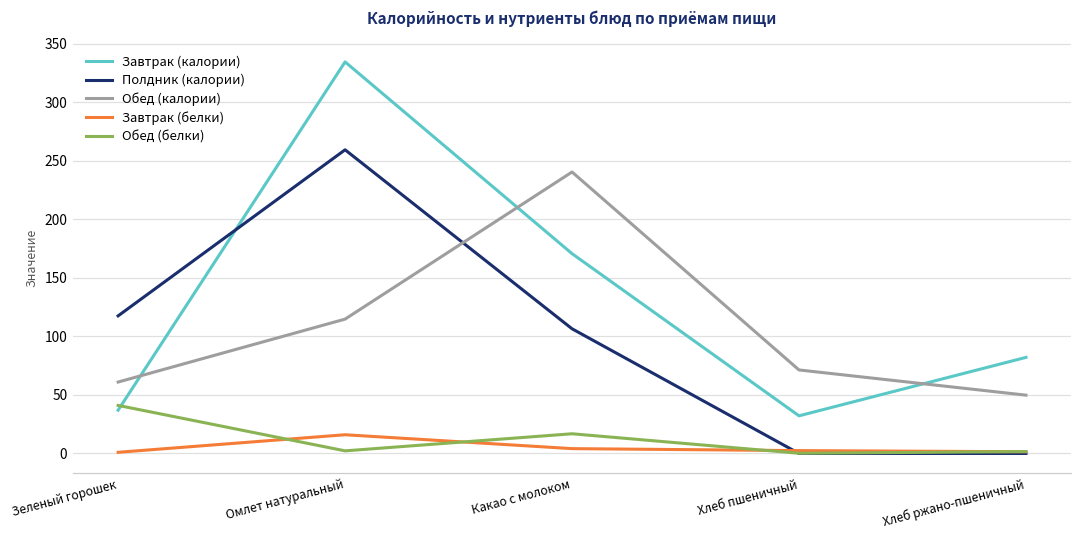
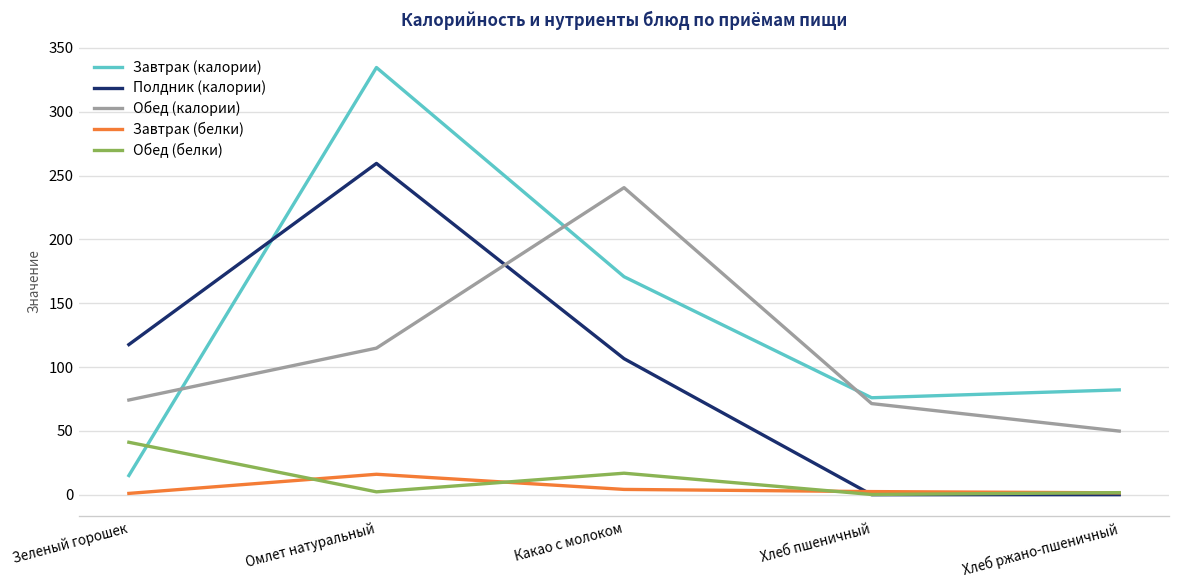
Завтрак (калории), Зеленый горошек: 37 -> 15
Обед (калории), Зеленый горошек: 61 -> 74
Завтрак (калории), Хлеб пшеничный: 32 -> 76
